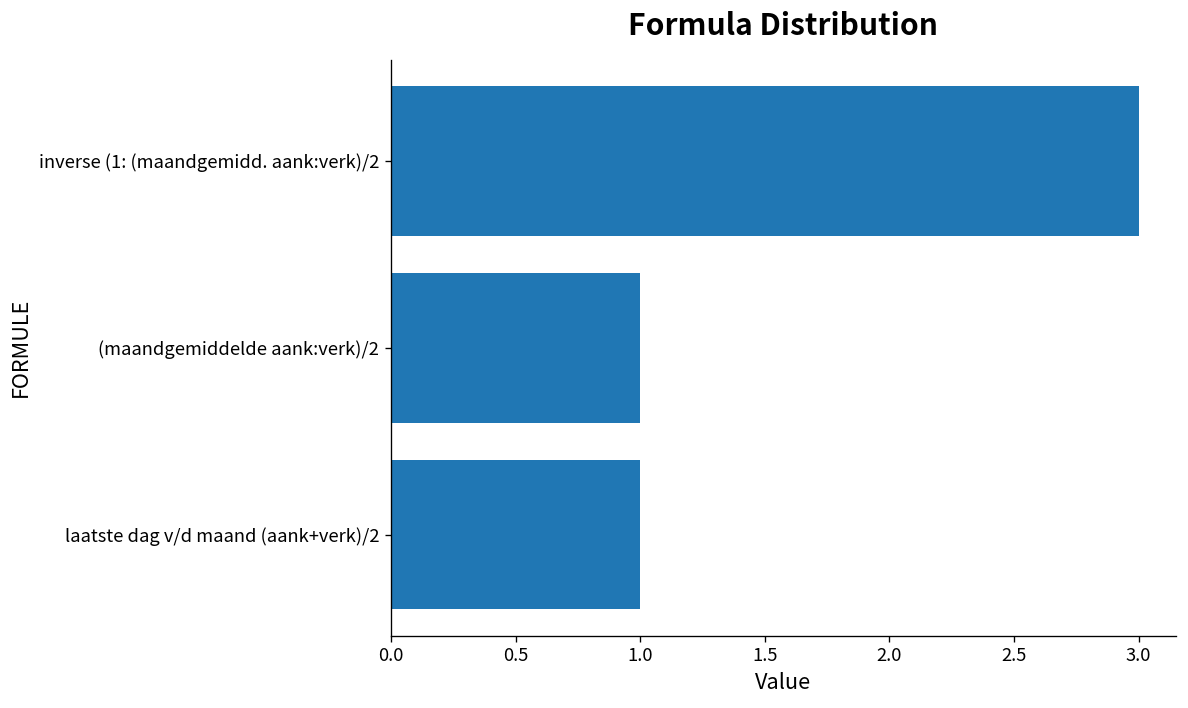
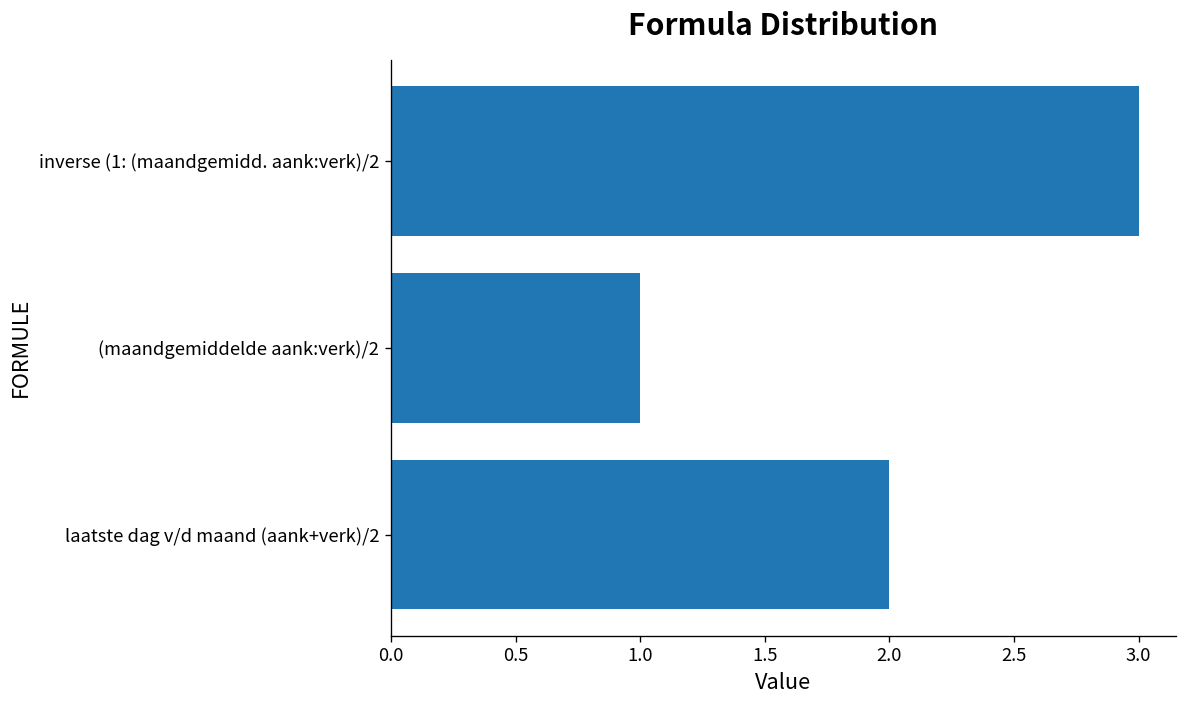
laatste dag v/d maand (aank+verk)/2: 1 -> 2
